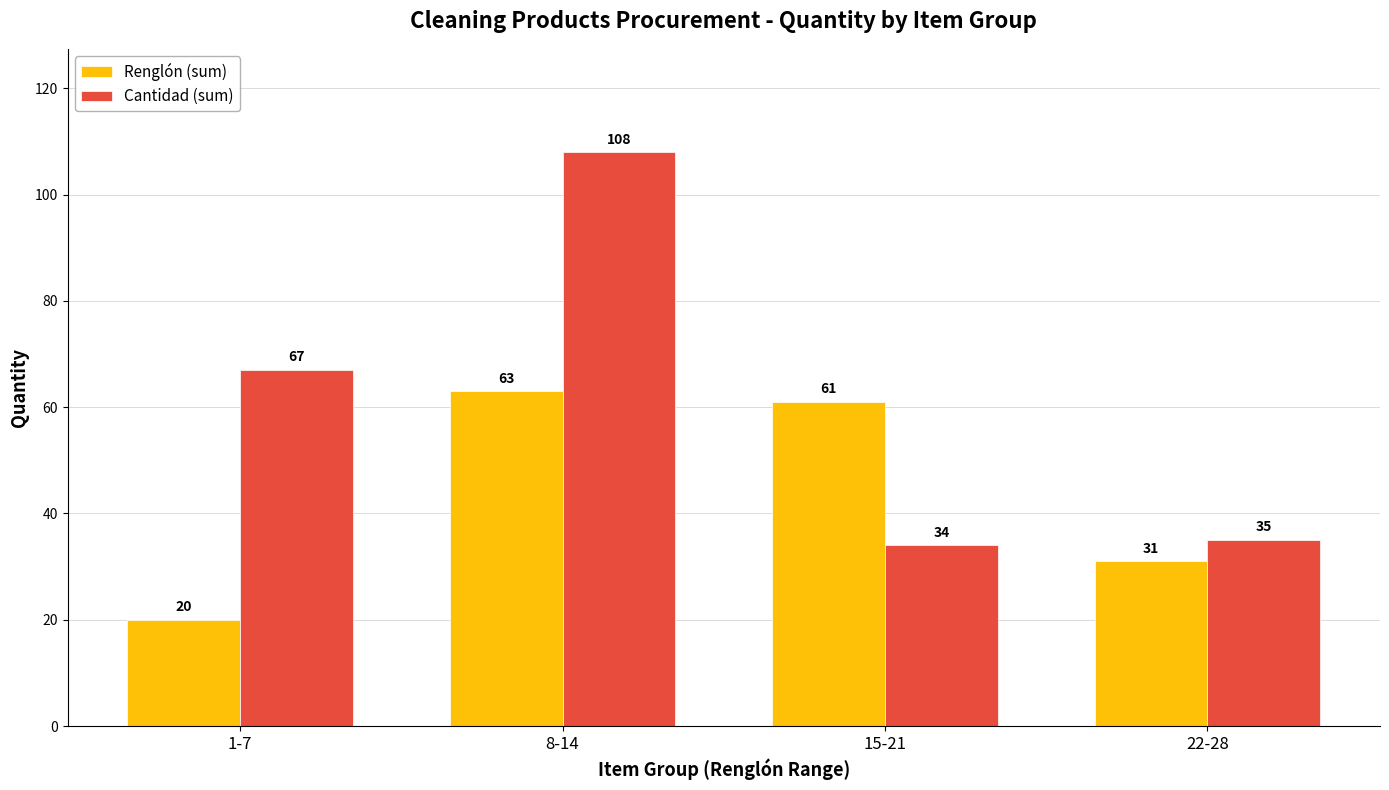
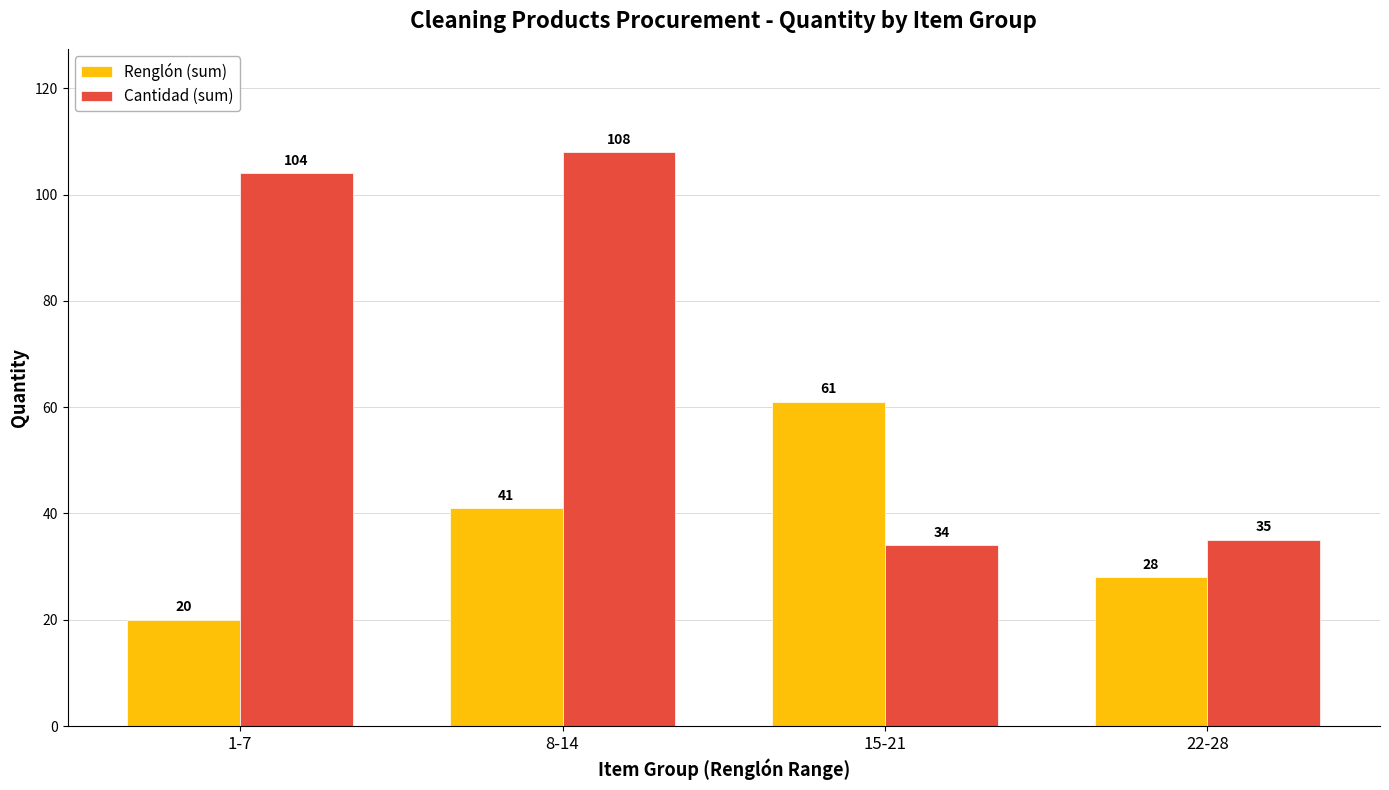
Cantidad (sum), 1-7: 67 -> 104
Renglón (sum), 8-14: 63 -> 41
Renglón (sum), 22-28: 31 -> 28
